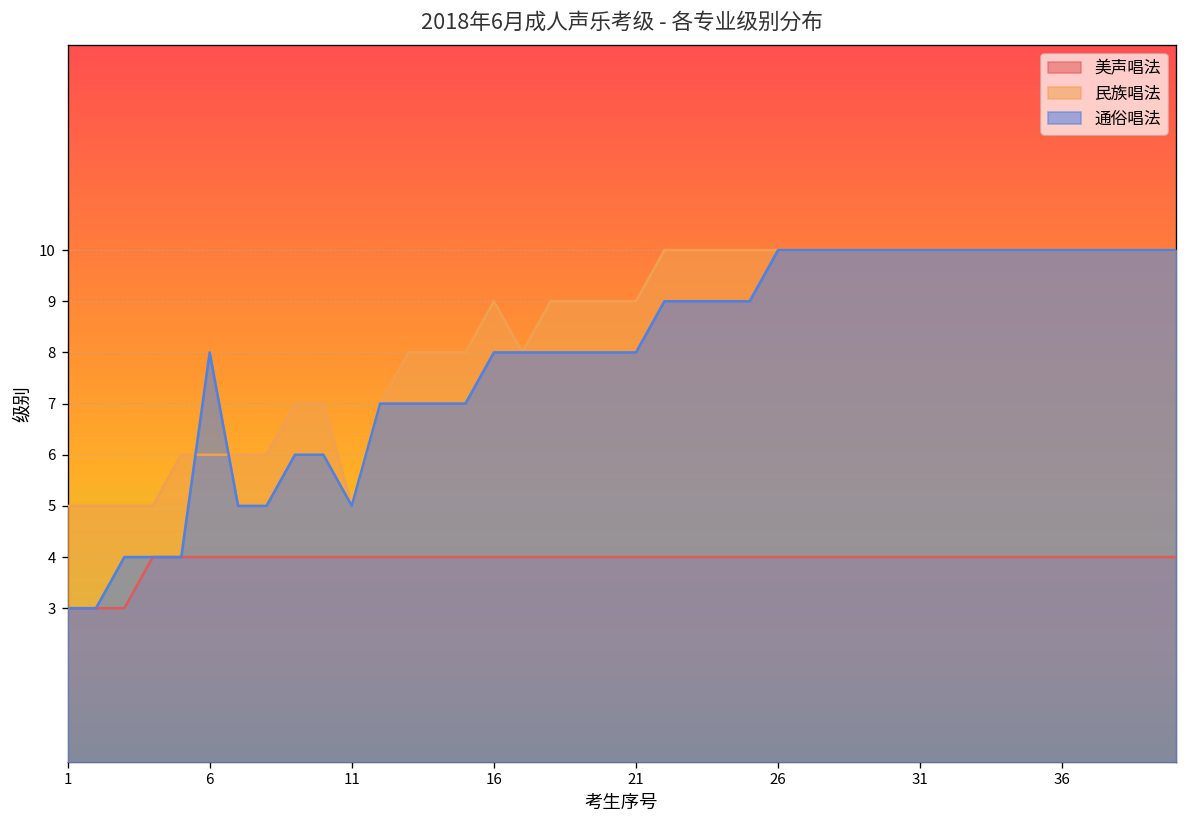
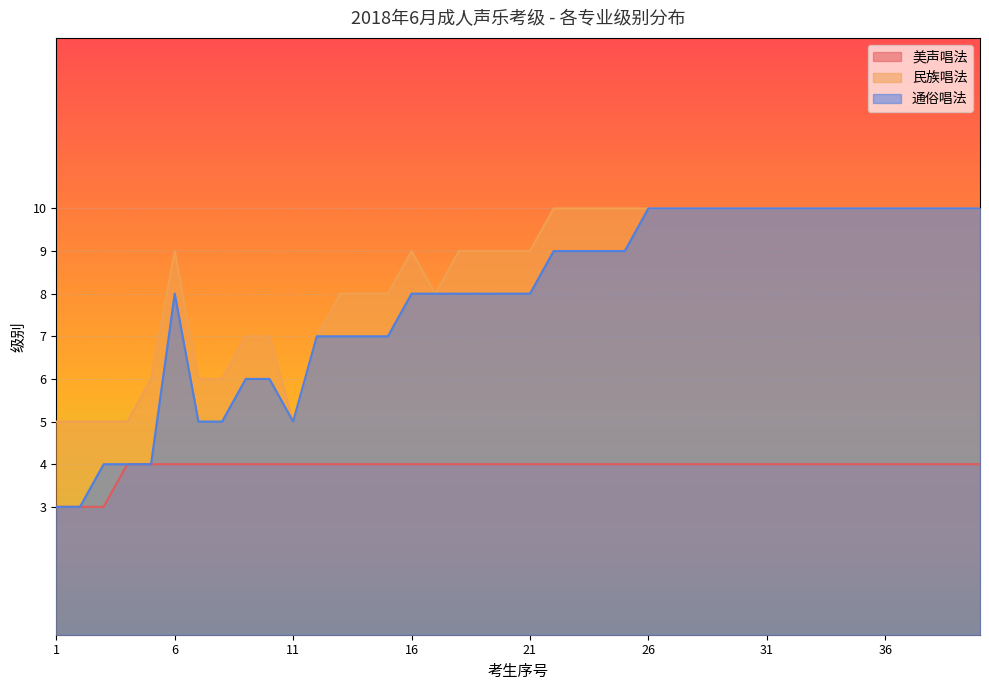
民族唱法, 6: 6 -> 9
